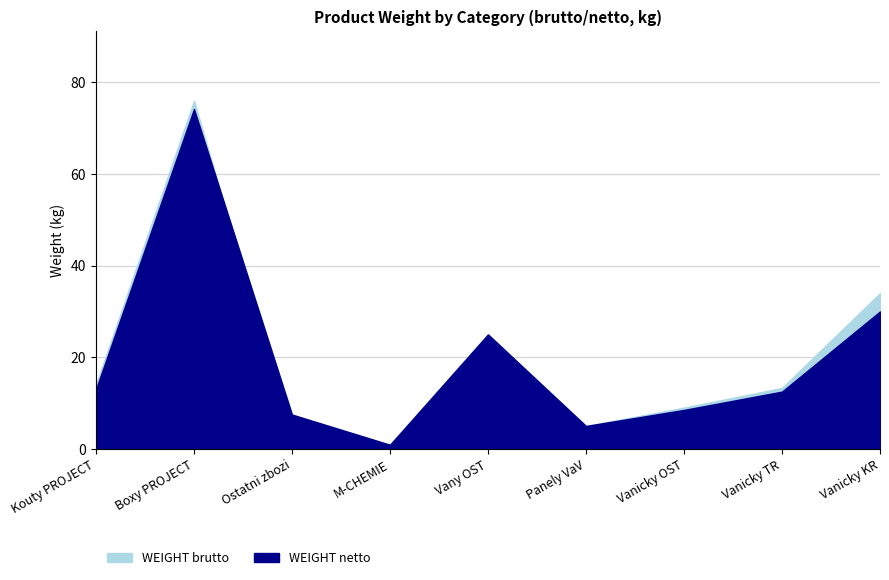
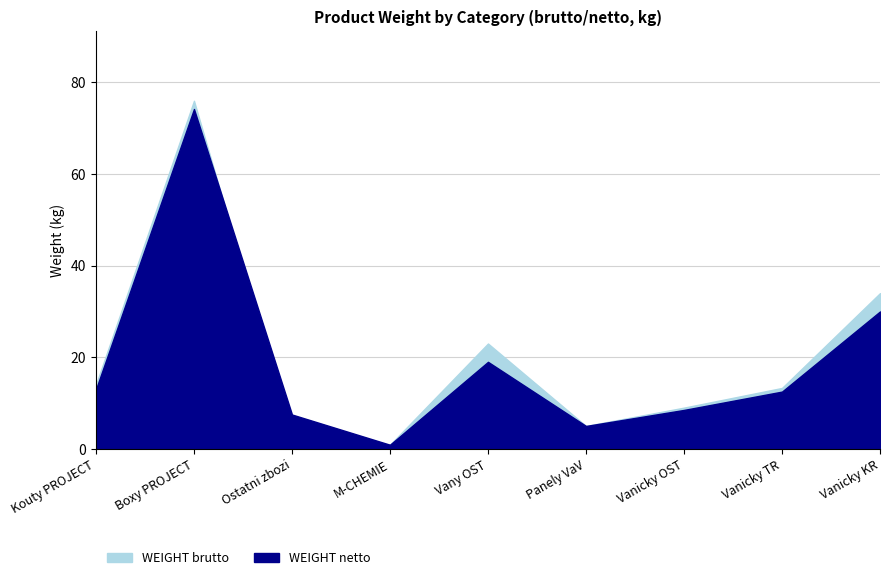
WEIGHT netto, Vany OST: 25 -> 19
